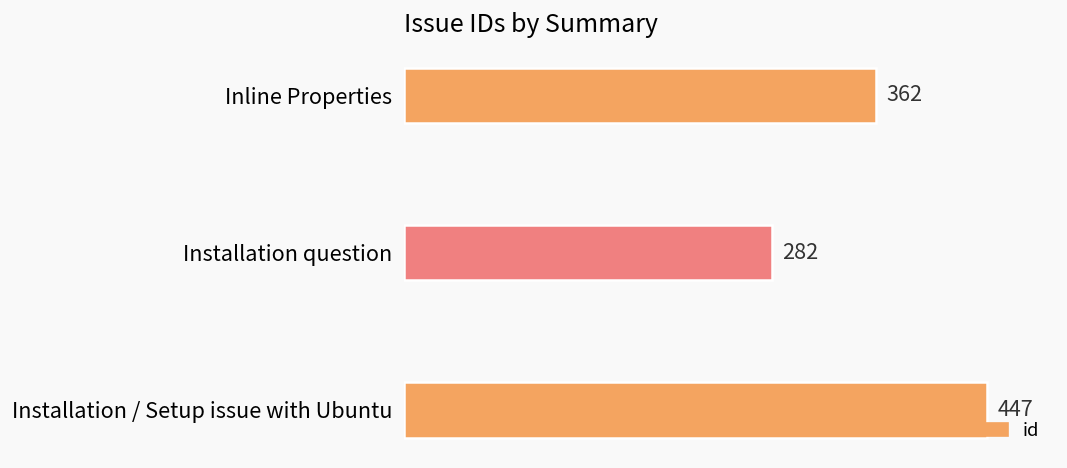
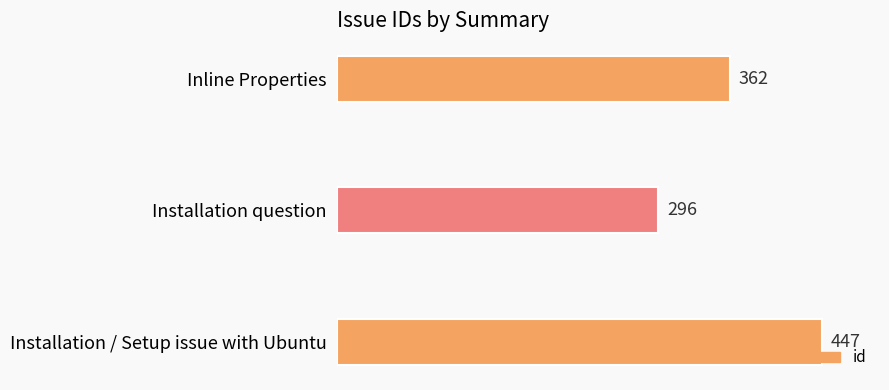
Installation question: 282 -> 296
